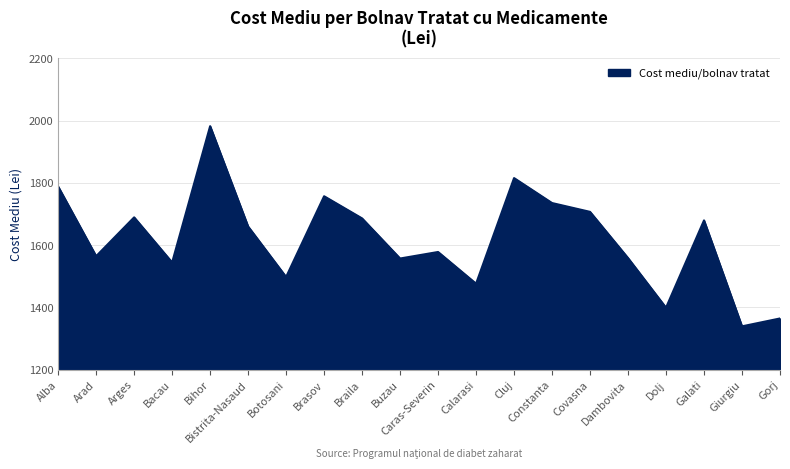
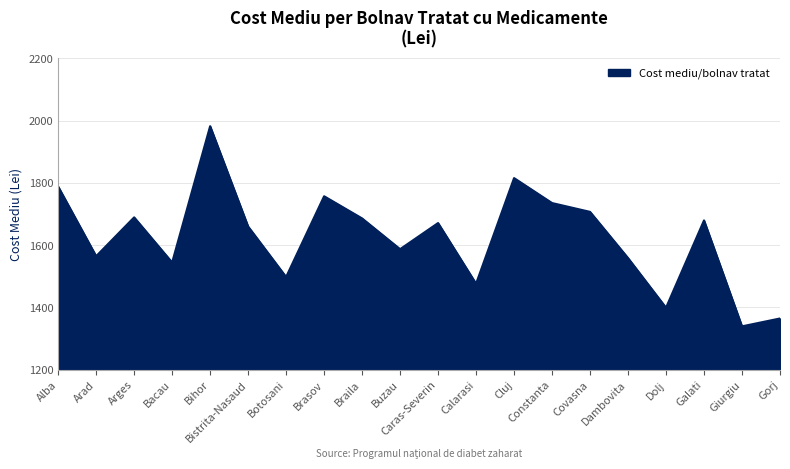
Buzau: 1560 -> 1590
Caras-Severin: 1580 -> 1670
